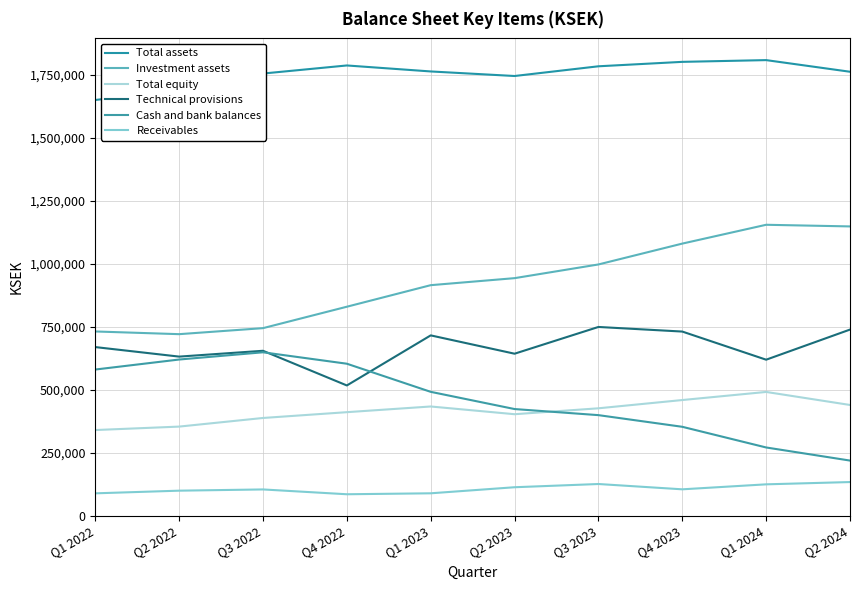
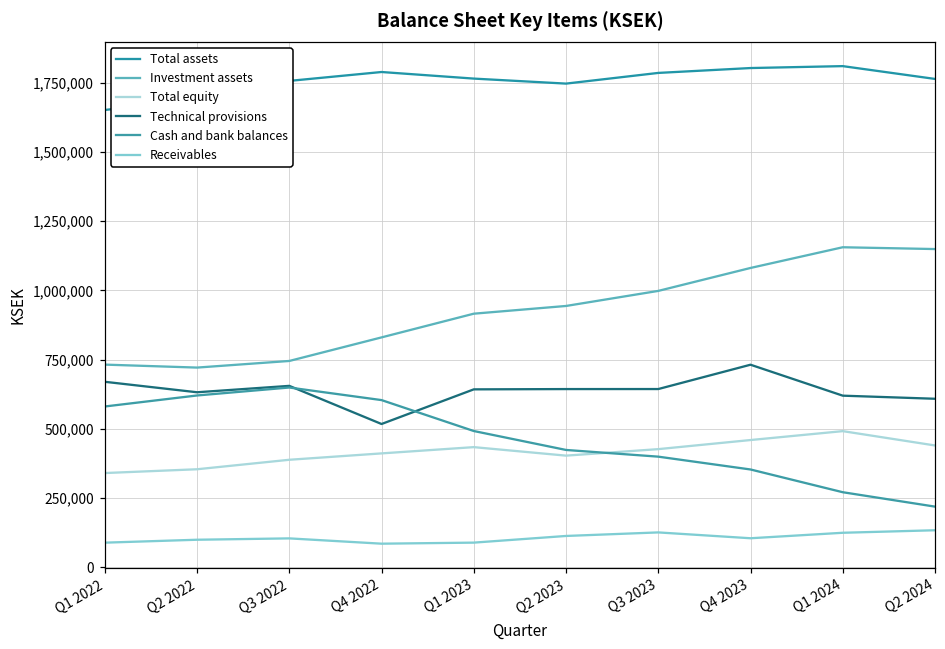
Technical provisions, Q1 2023: 720,000 -> 640,000
Technical provisions, Q3 2023: 750,000 -> 640,000
Technical provisions, Q2 2024: 740,000 -> 610,000
